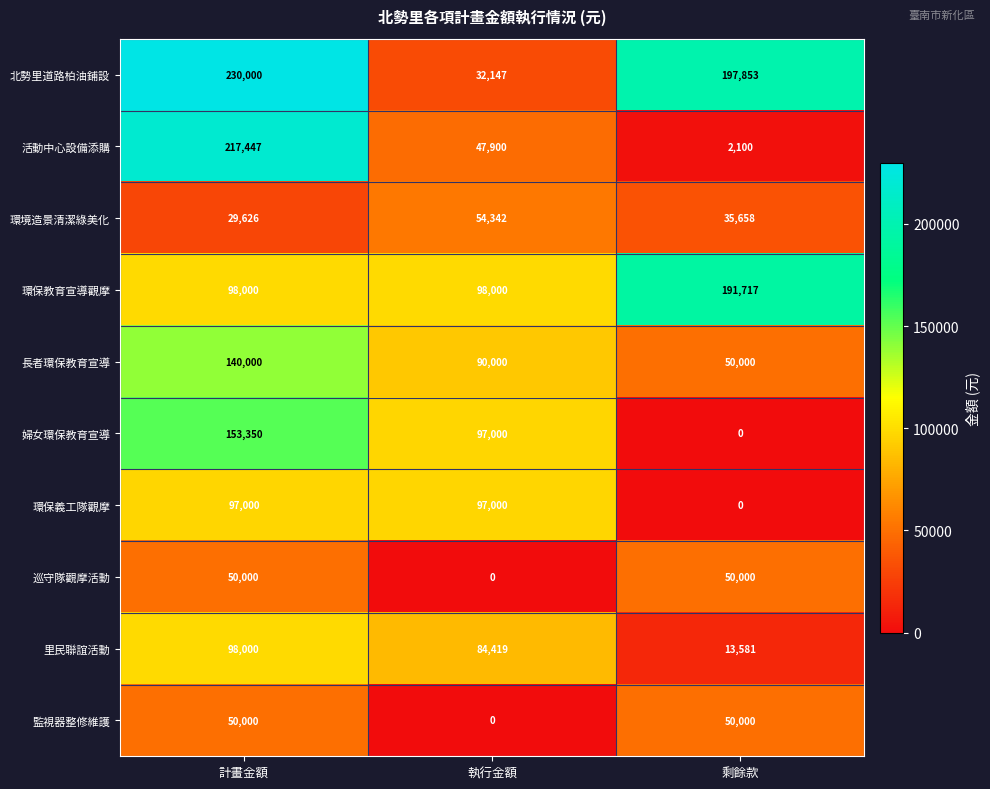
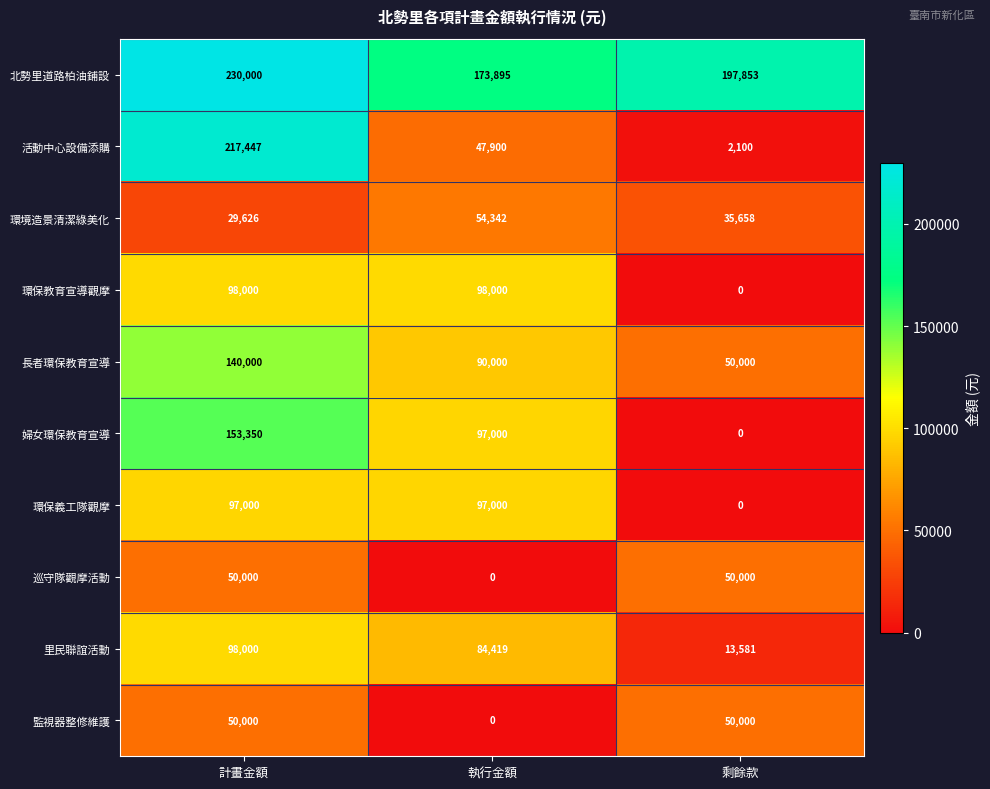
北勢里道路柏油鋪設, 執行金額: 32,147 -> 173,895
環保教育宣導觀摩, 剩餘款: 191,717 -> 0
